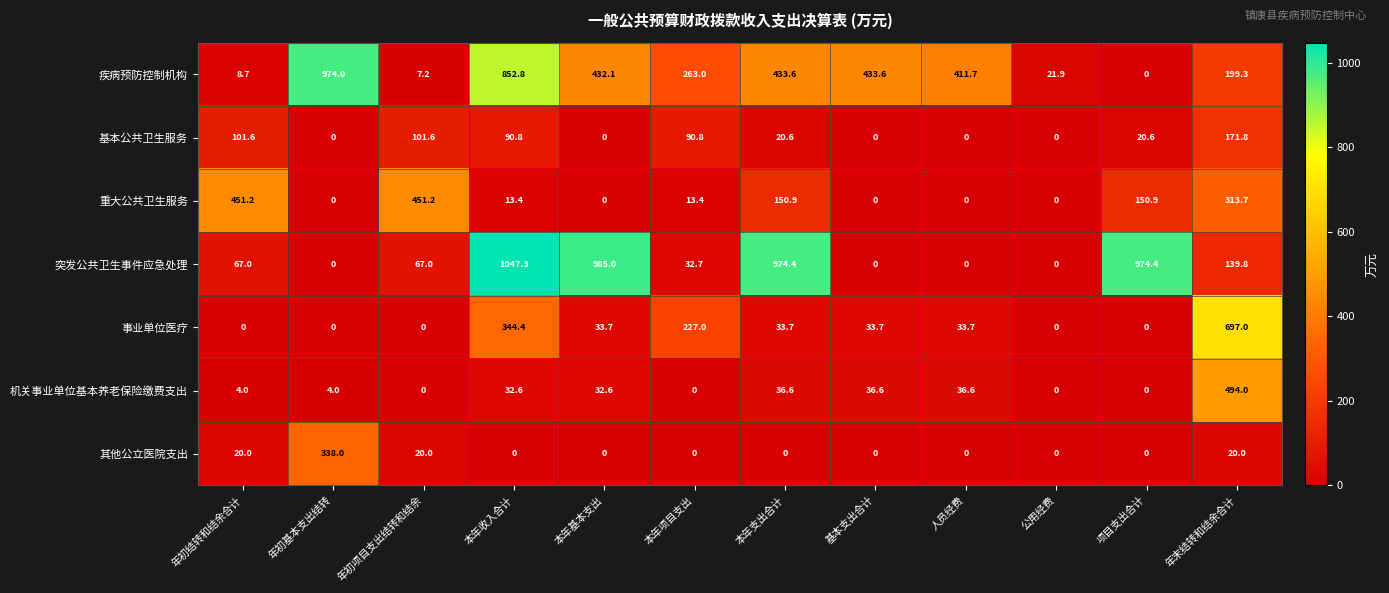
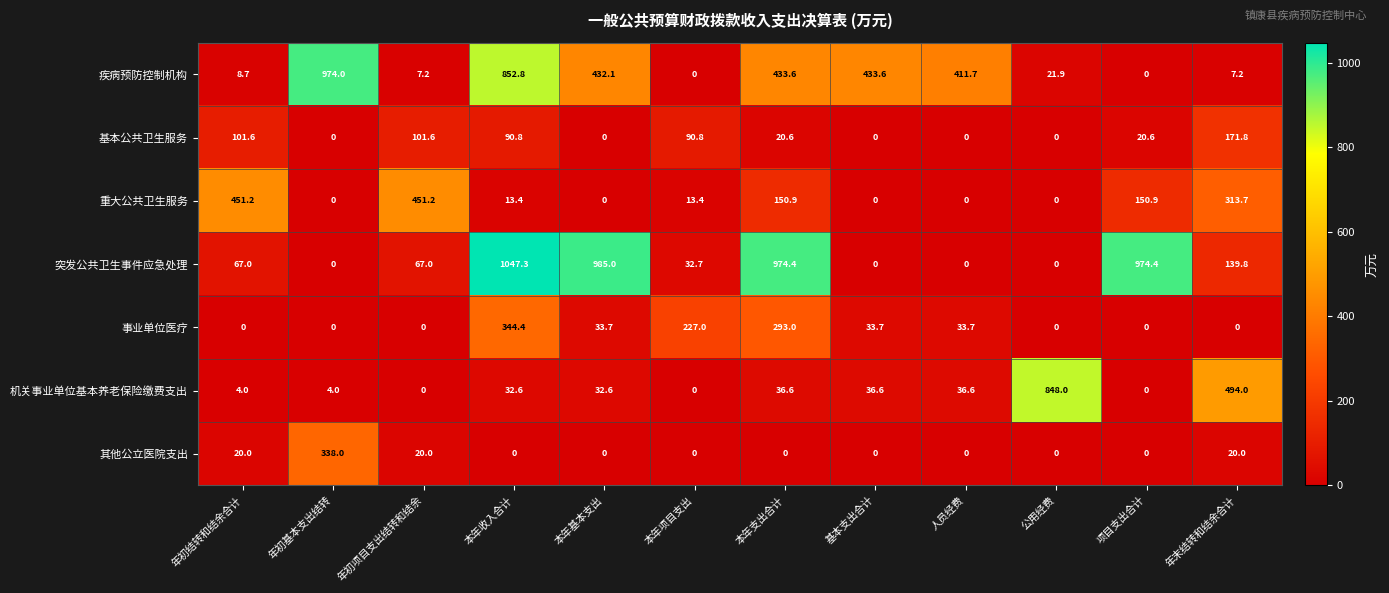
疾病预防控制机构, 本年项目支出: 263.0 -> 0
疾病预防控制机构, 年末结转和结余合计: 199.3 -> 7.2
事业单位医疗, 本年支出合计: 33.7 -> 293.0
事业单位医疗, 年末结转和结余合计: 697.0 -> 0
机关事业单位基本养老保险缴费支出, 公用经费: 0 -> 848.0
